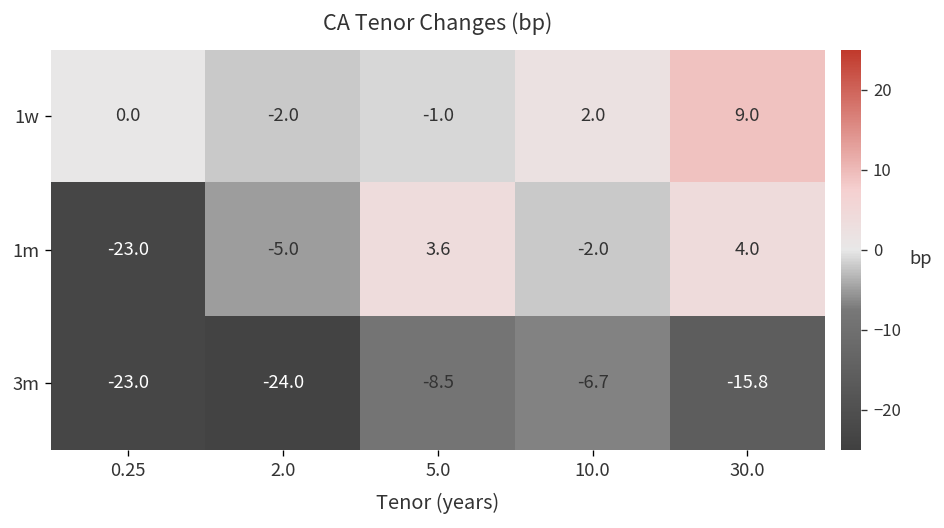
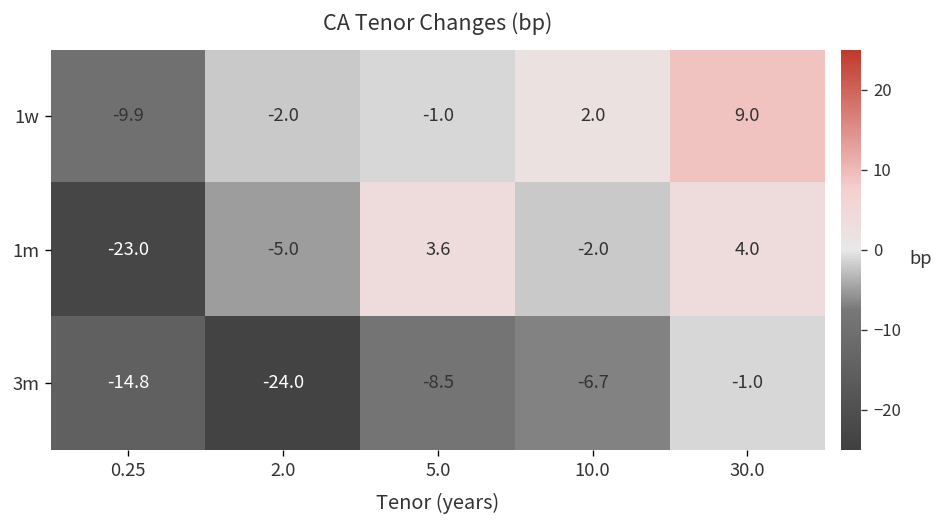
1w, 0.25: 0.0 -> -9.9
3m, 0.25: -23.0 -> -14.8
3m, 30.0: -15.8 -> -1.0
